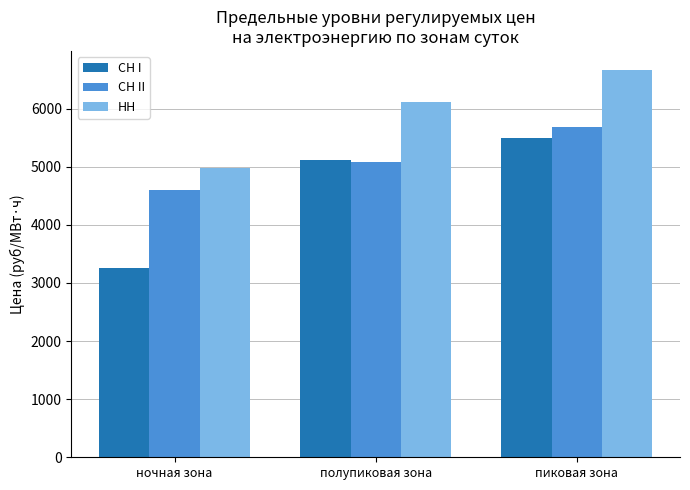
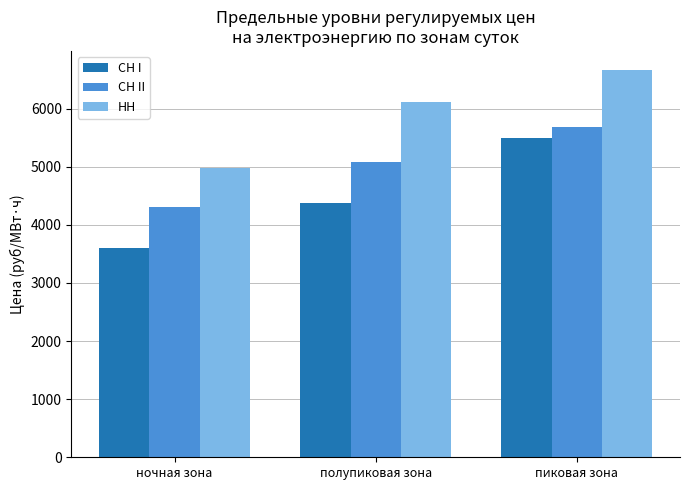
СН I, ночная зона: 3300 -> 3600
СН II, ночная зона: 4600 -> 4300
СН I, полупиковая зона: 5100 -> 4400
